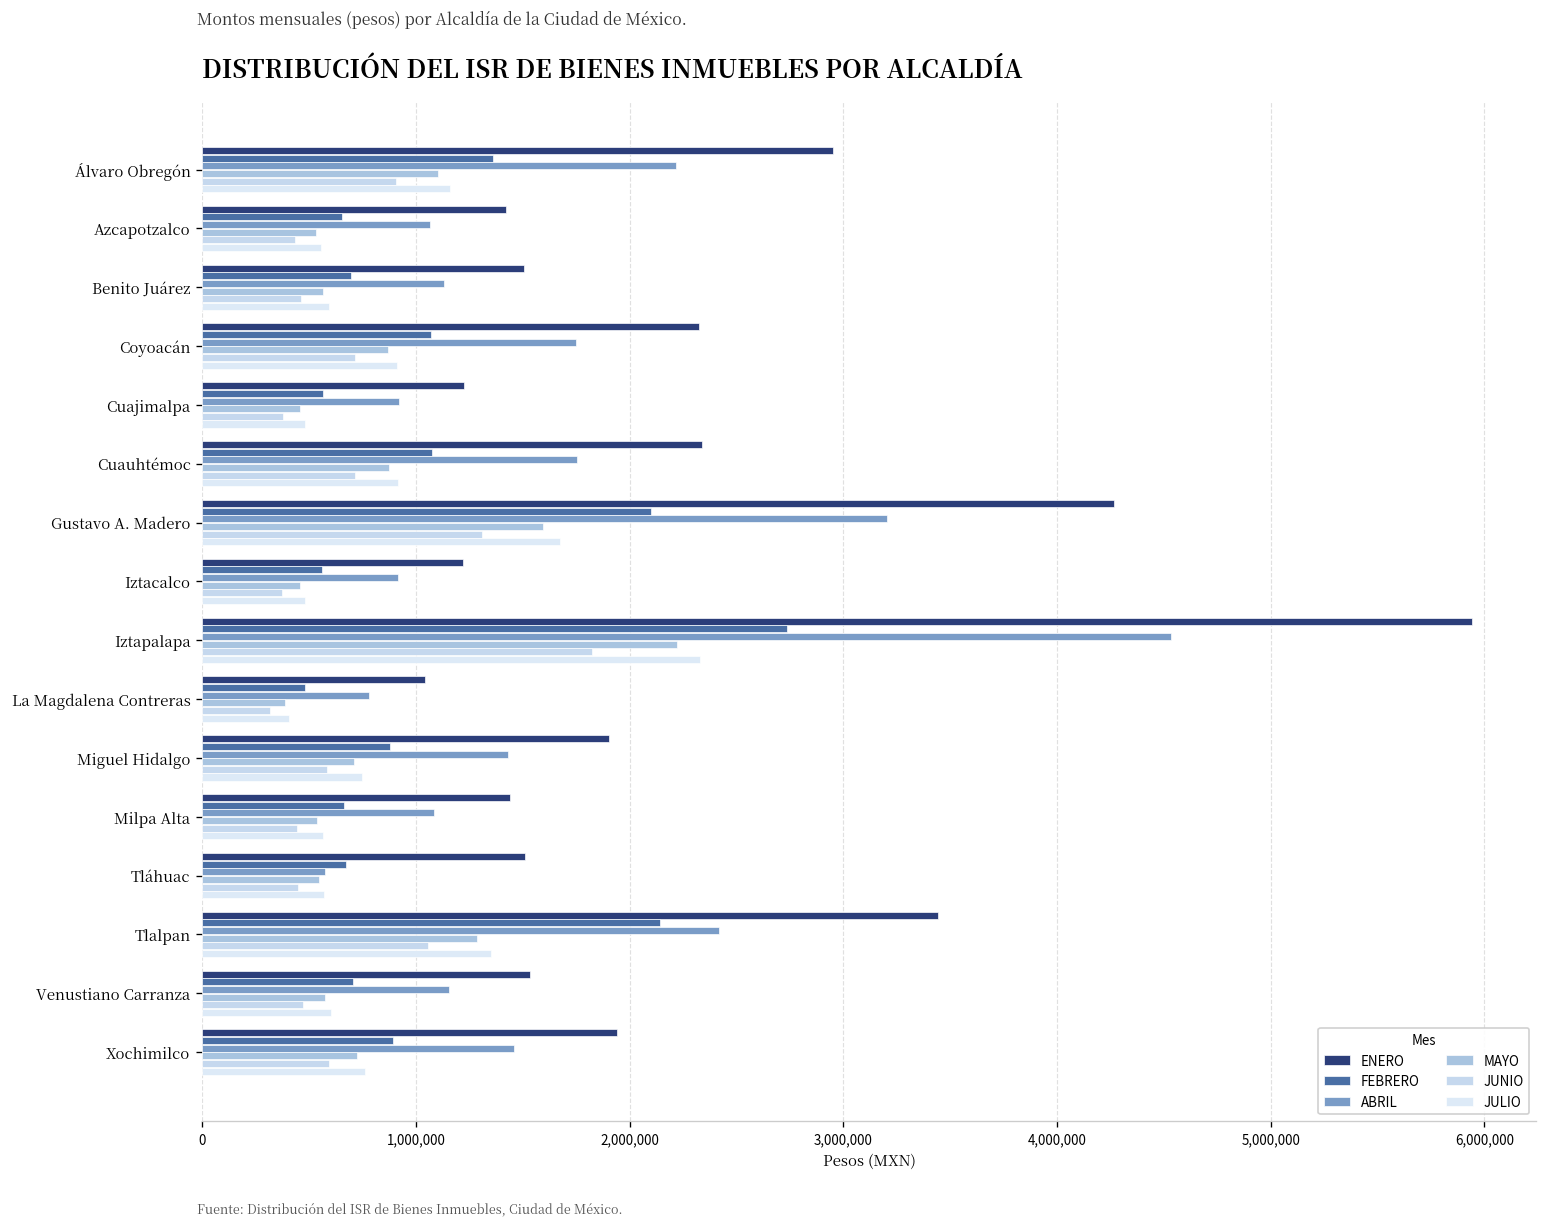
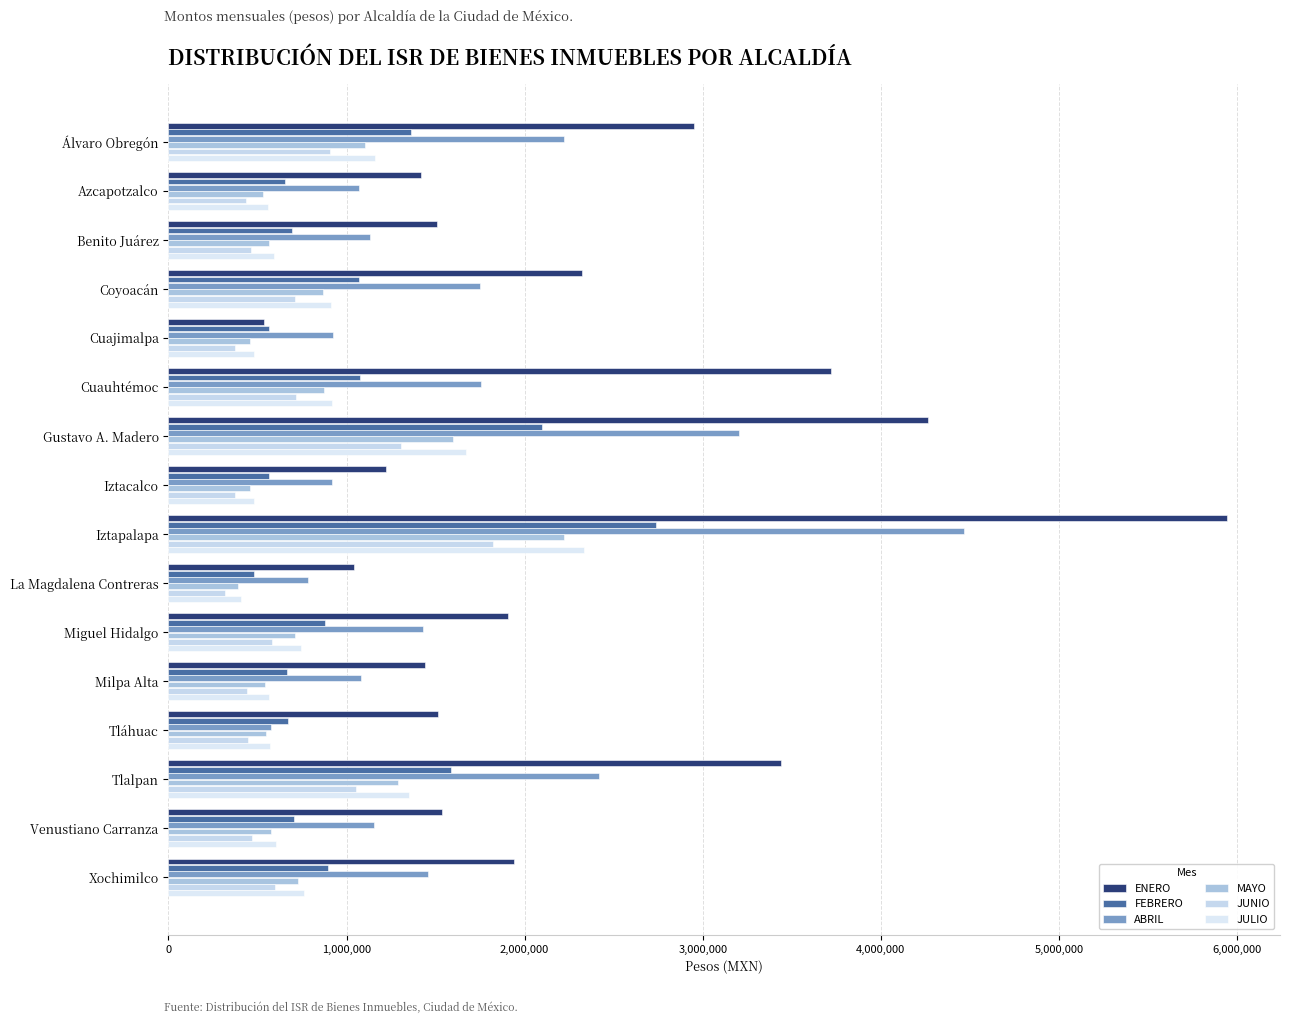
ENERO, Cuajimalpa: 1,230,000 -> 530,000
ENERO, Cuauhtémoc: 2,340,000 -> 3,720,000
ABRIL, Iztapalapa: 4,530,000 -> 4,470,000
FEBRERO, Tlalpan: 2,140,000 -> 1,590,000
